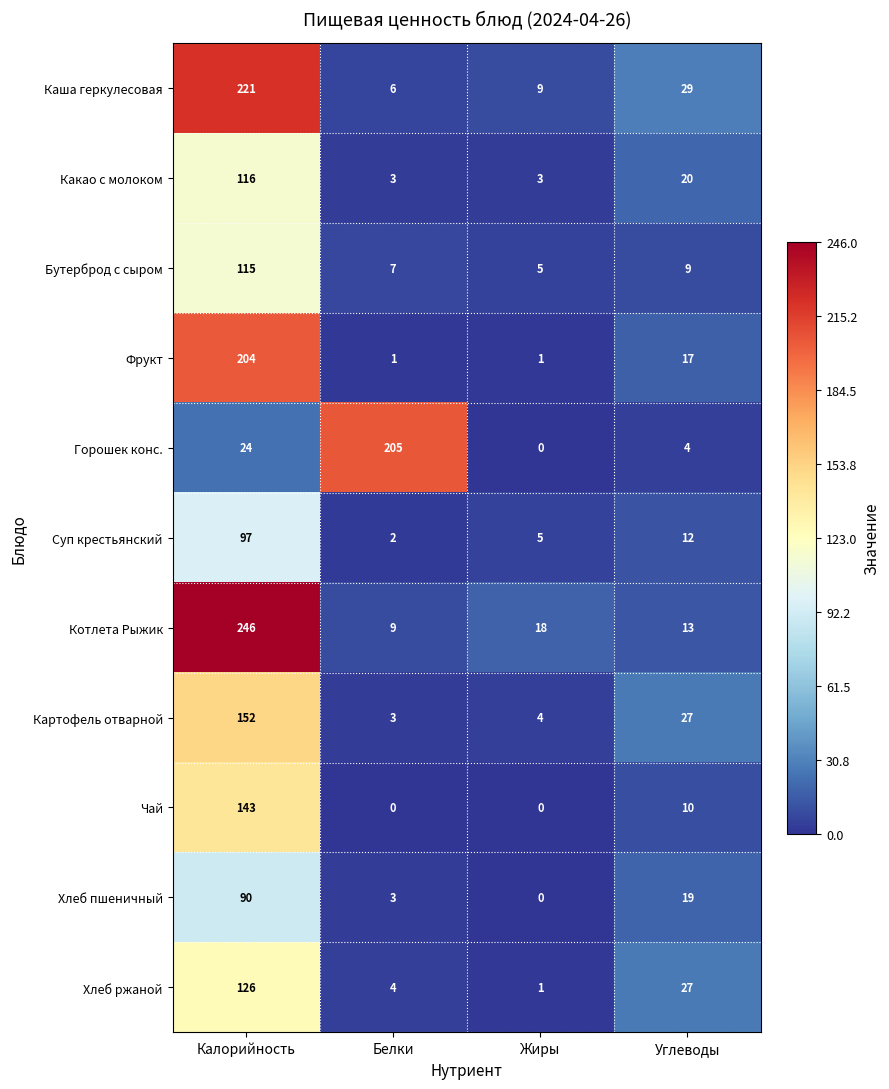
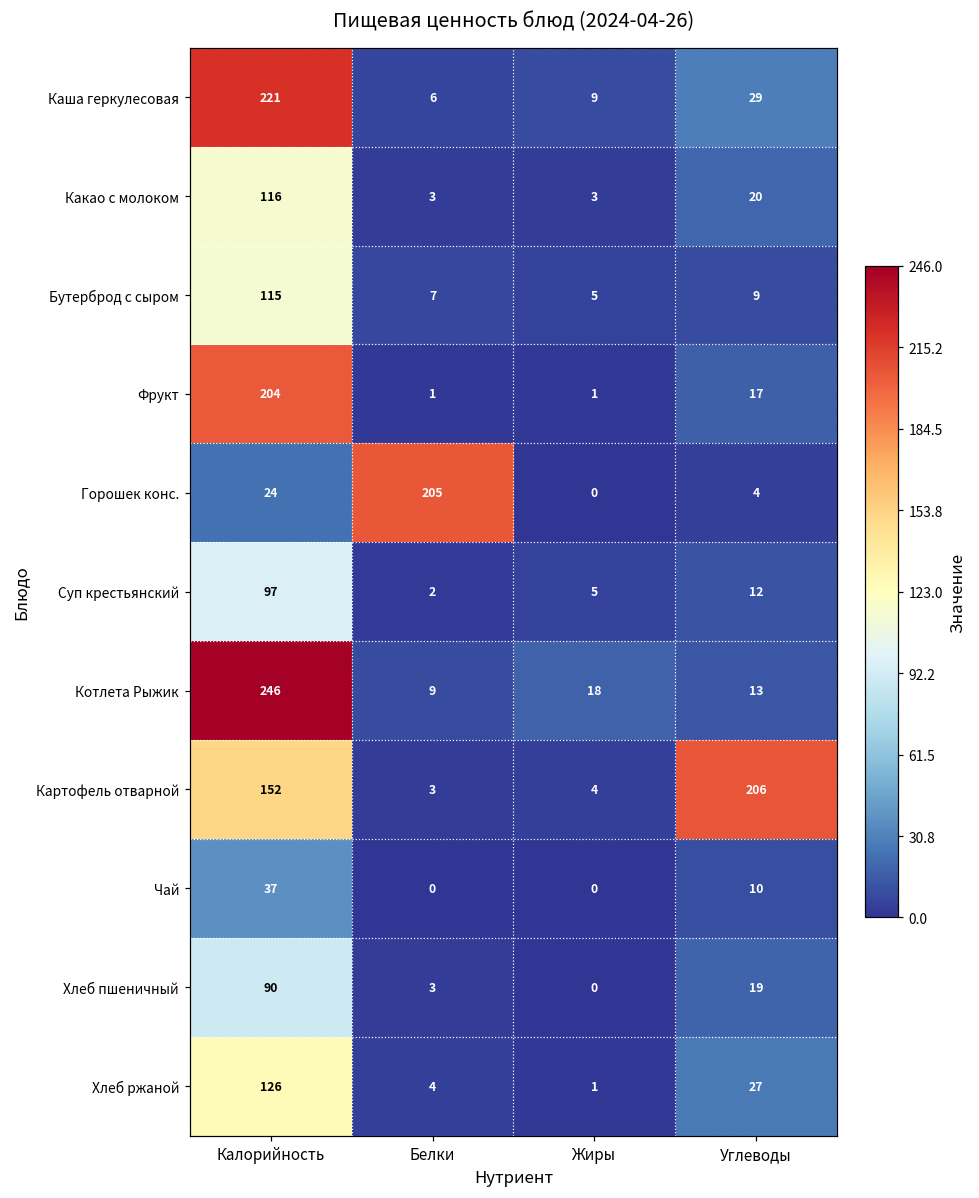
Картофель отварной, Углеводы: 27 -> 206
Чай, Калорийность: 143 -> 37
